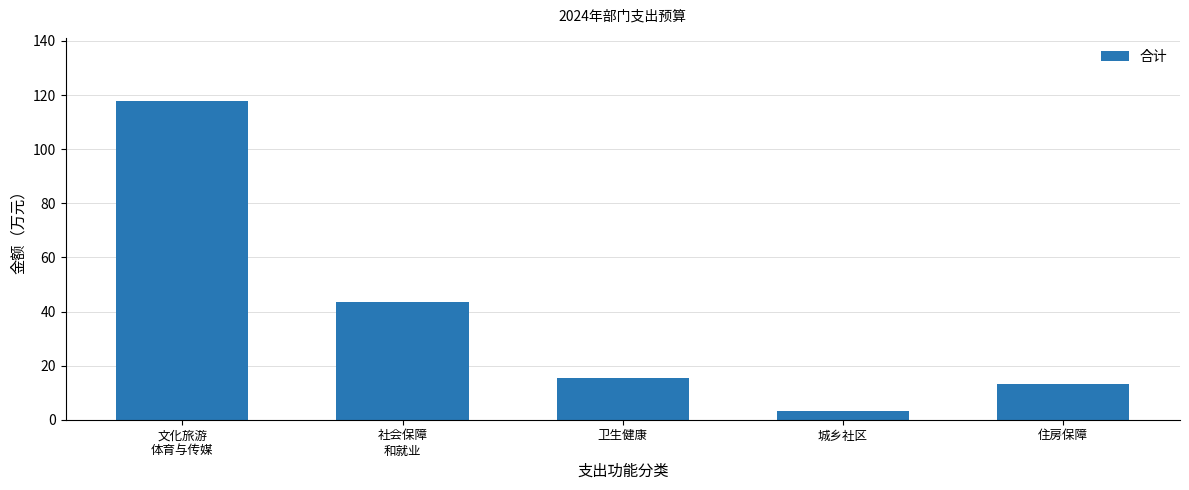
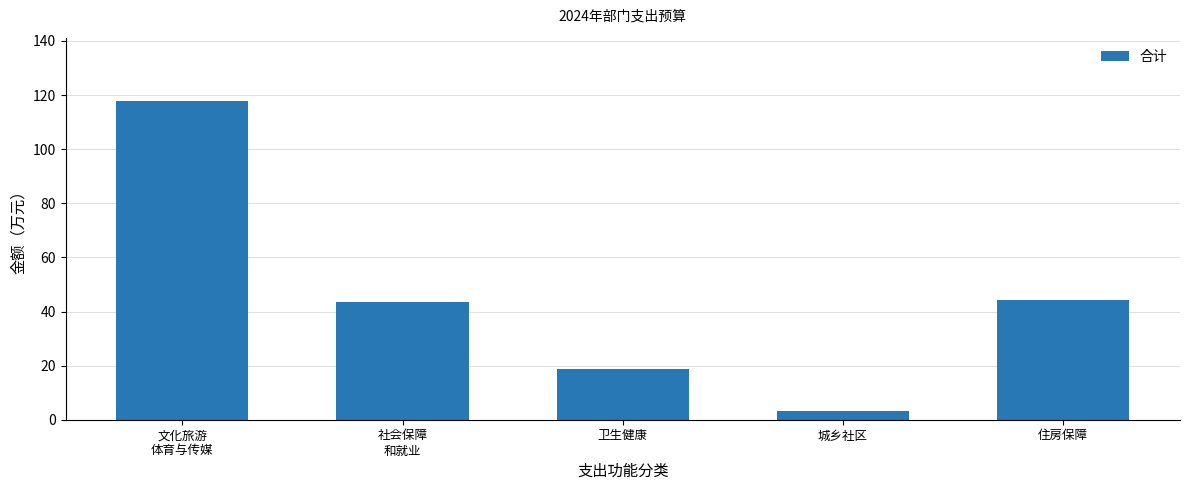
卫生健康: 15 -> 19
住房保障: 13 -> 44
